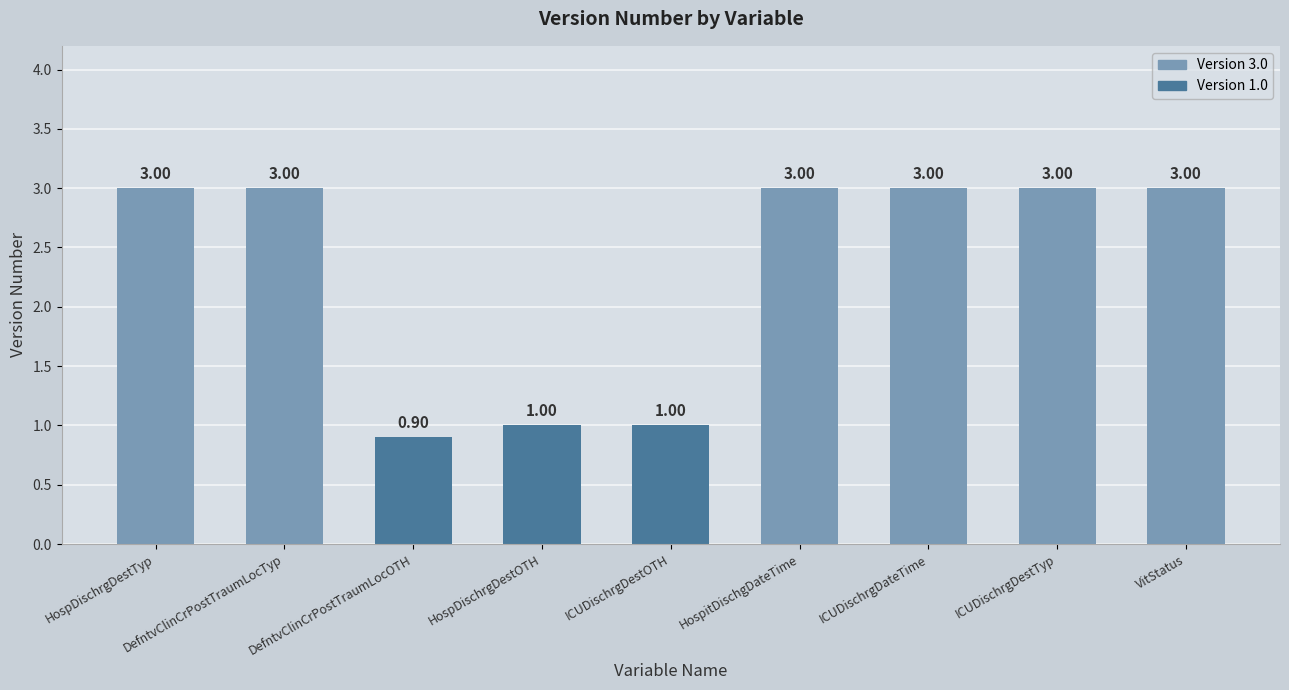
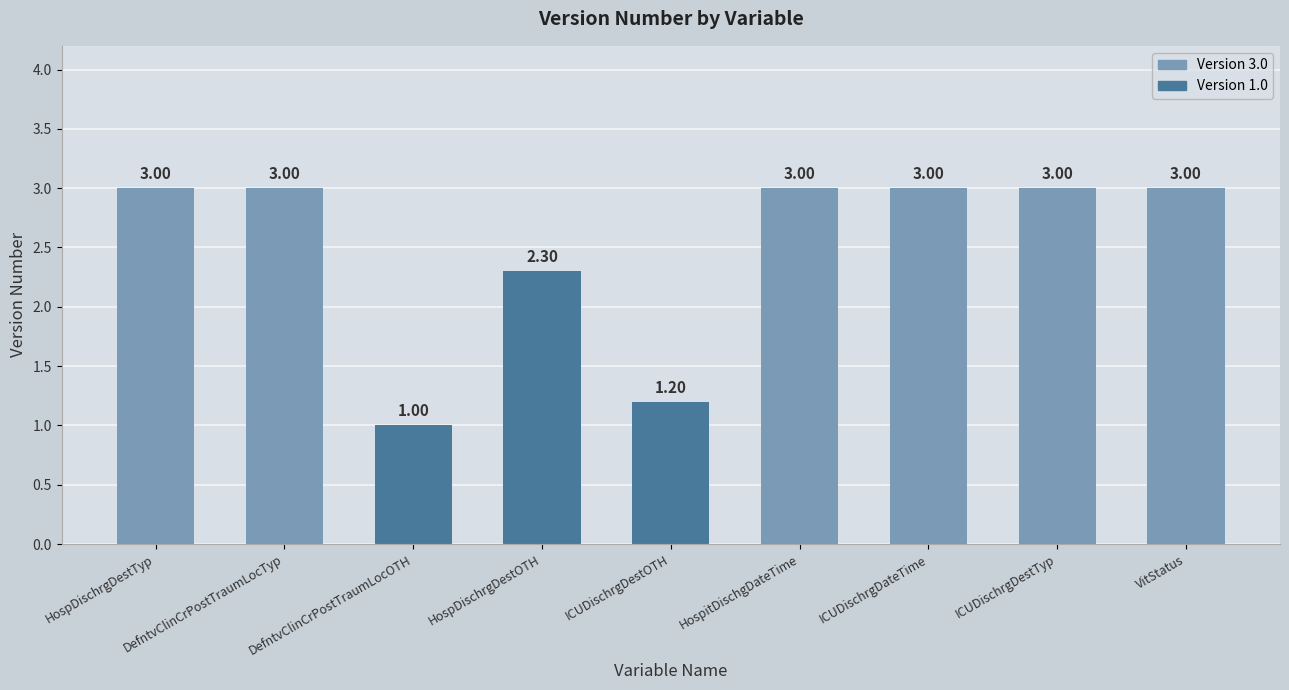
DefntvClinCrPostTraumLocOTH: 0.90 -> 1.00
HospDischrgDestOTH: 1.00 -> 2.30
ICUDischrgDestOTH: 1.00 -> 1.20
